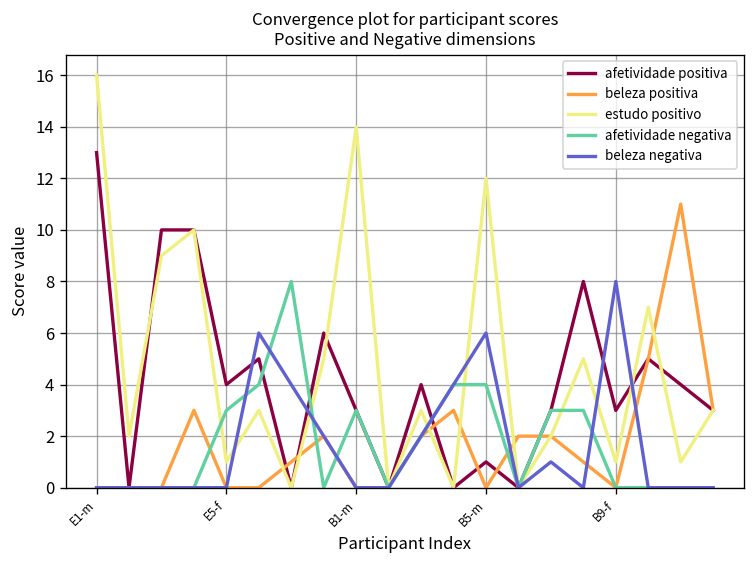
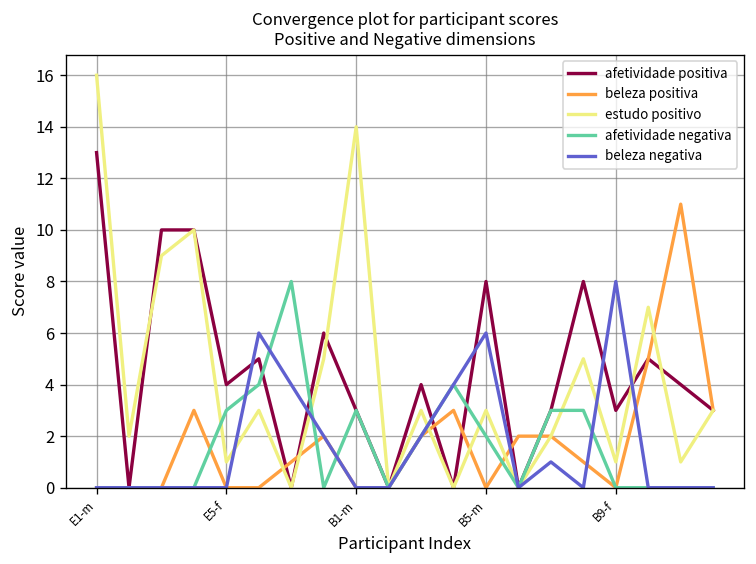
afetividade positiva, B5-m: 1 -> 8
estudo positivo, B5-m: 12 -> 3
afetividade negativa, B5-m: 4 -> 2
